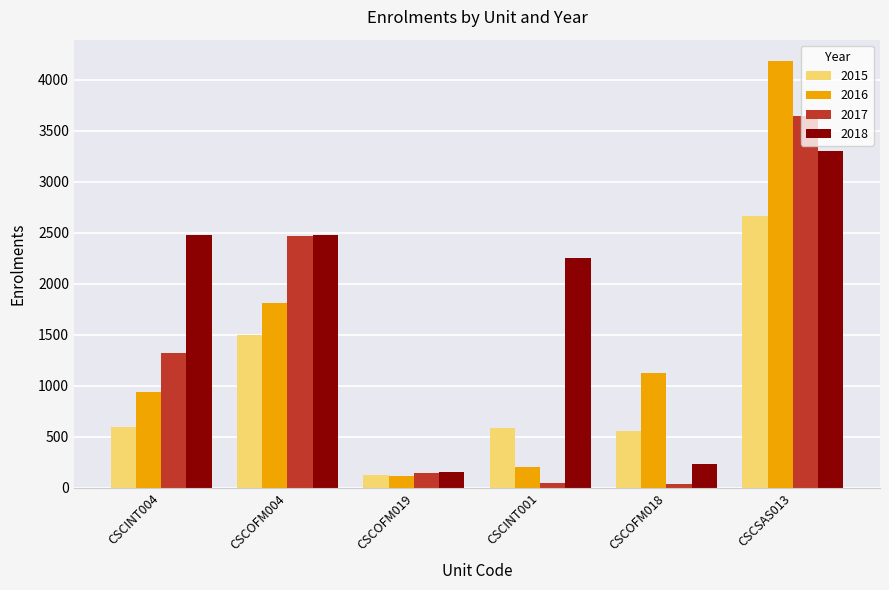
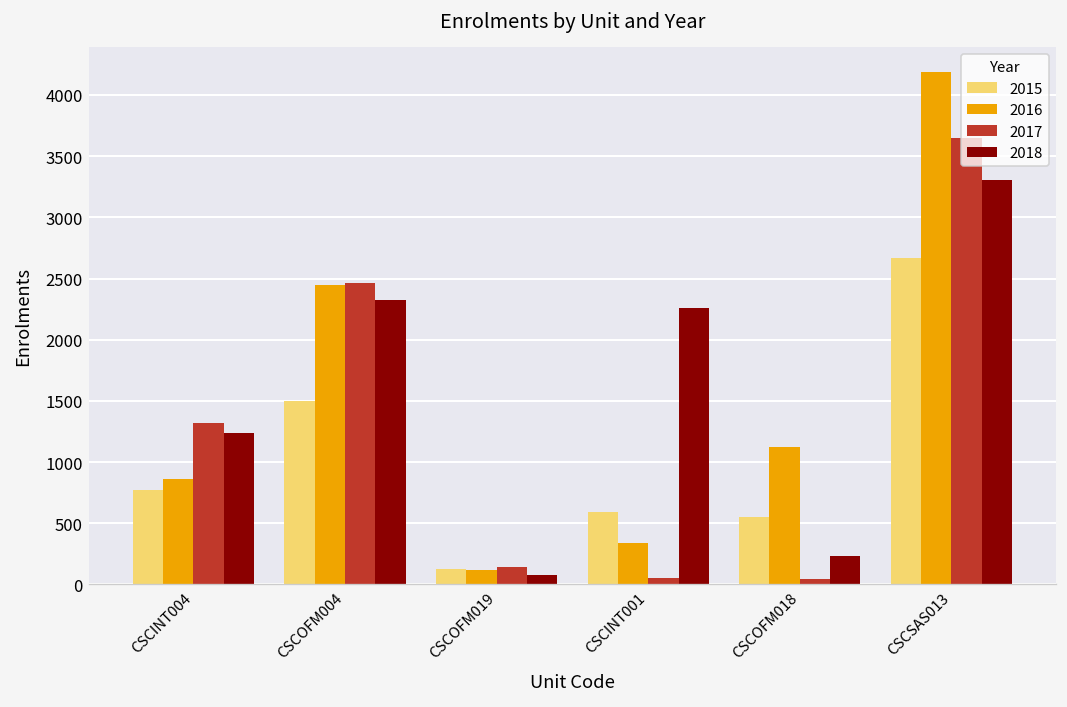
2015, CSCINT004: 600 -> 770
2016, CSCINT004: 940 -> 860
2018, CSCINT004: 2480 -> 1240
2016, CSCOFM004: 1820 -> 2450
2018, CSCOFM004: 2480 -> 2330
2018, CSCOFM019: 160 -> 80
2016, CSCINT001: 210 -> 340
